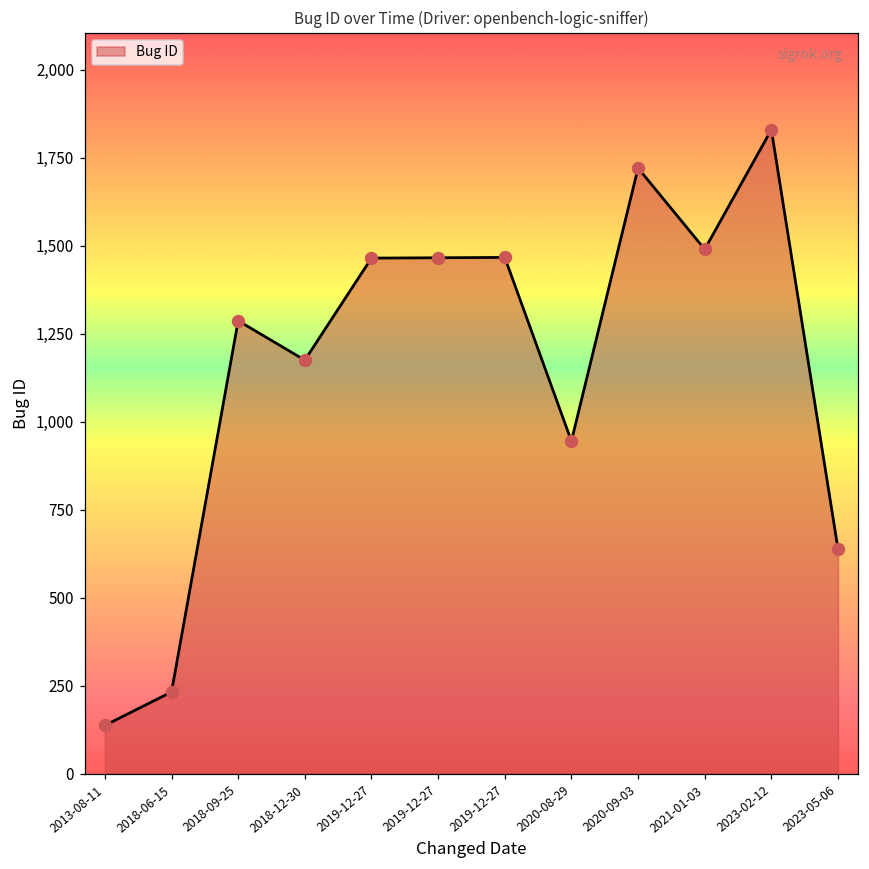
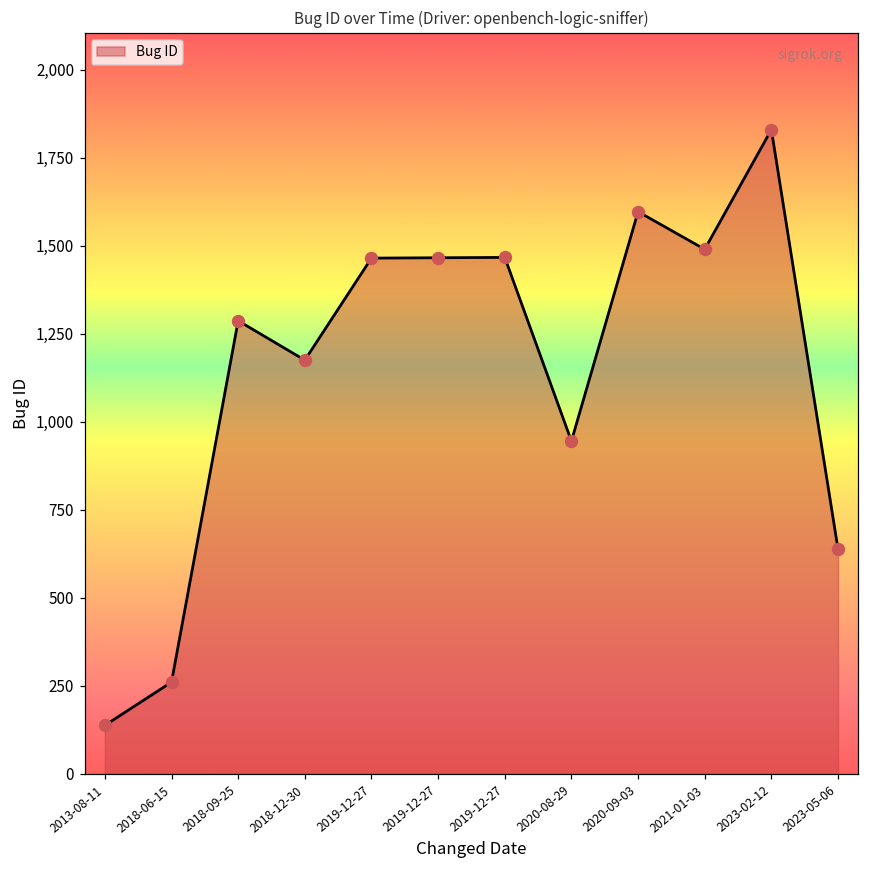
2018-06-15: 230 -> 260
2020-09-03: 1,720 -> 1,600
